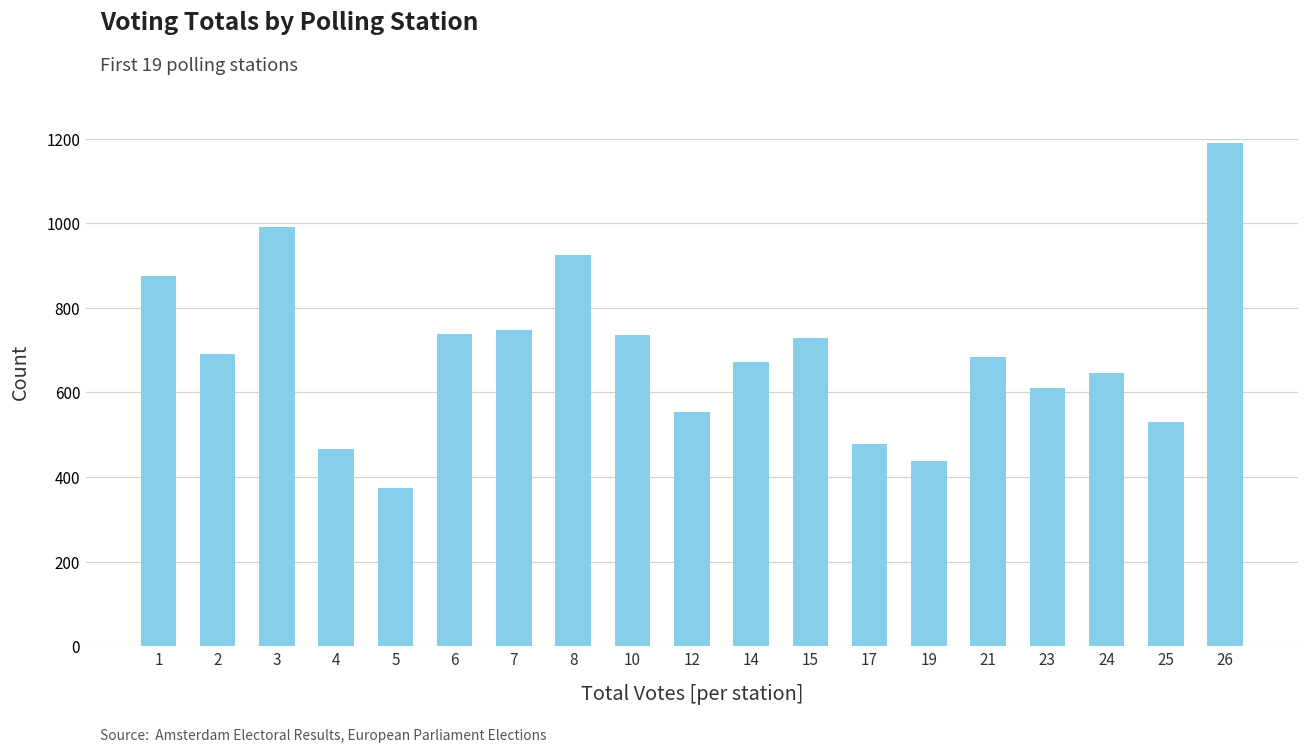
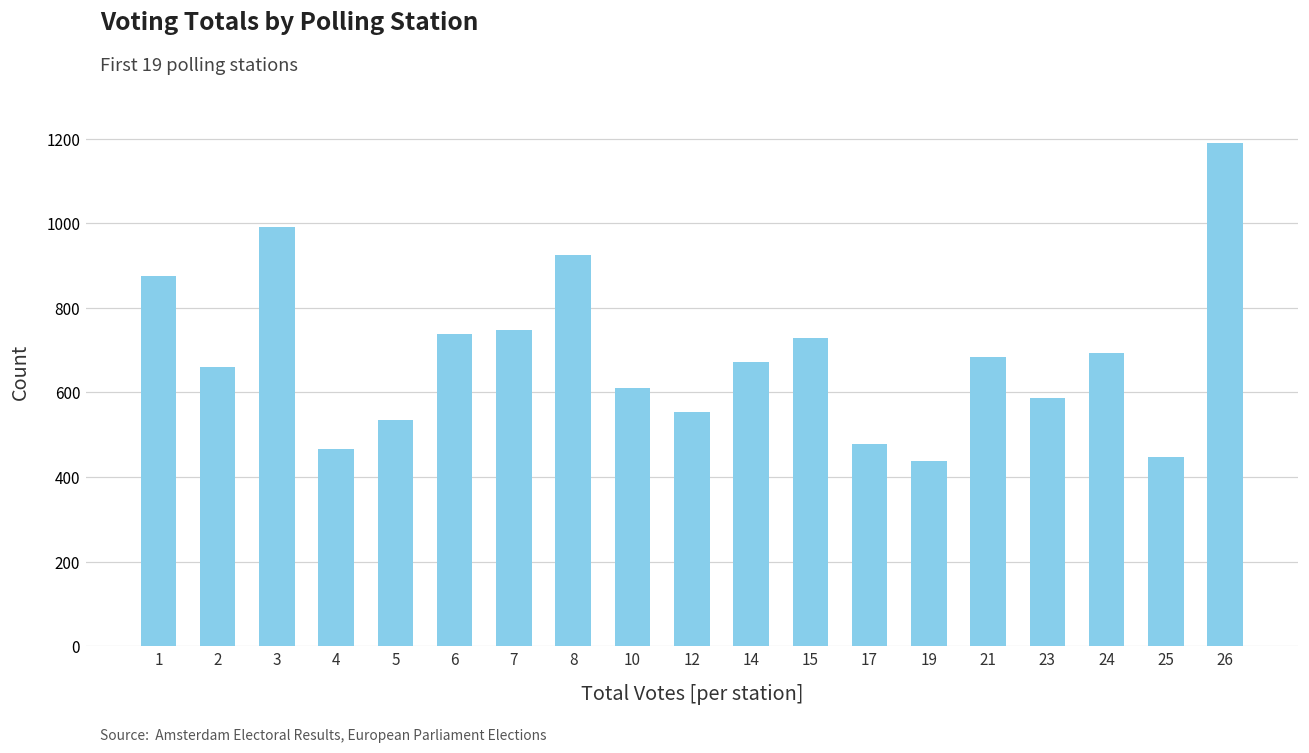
2: 690 -> 660
5: 370 -> 530
10: 740 -> 610
23: 610 -> 590
24: 650 -> 690
25: 530 -> 450
